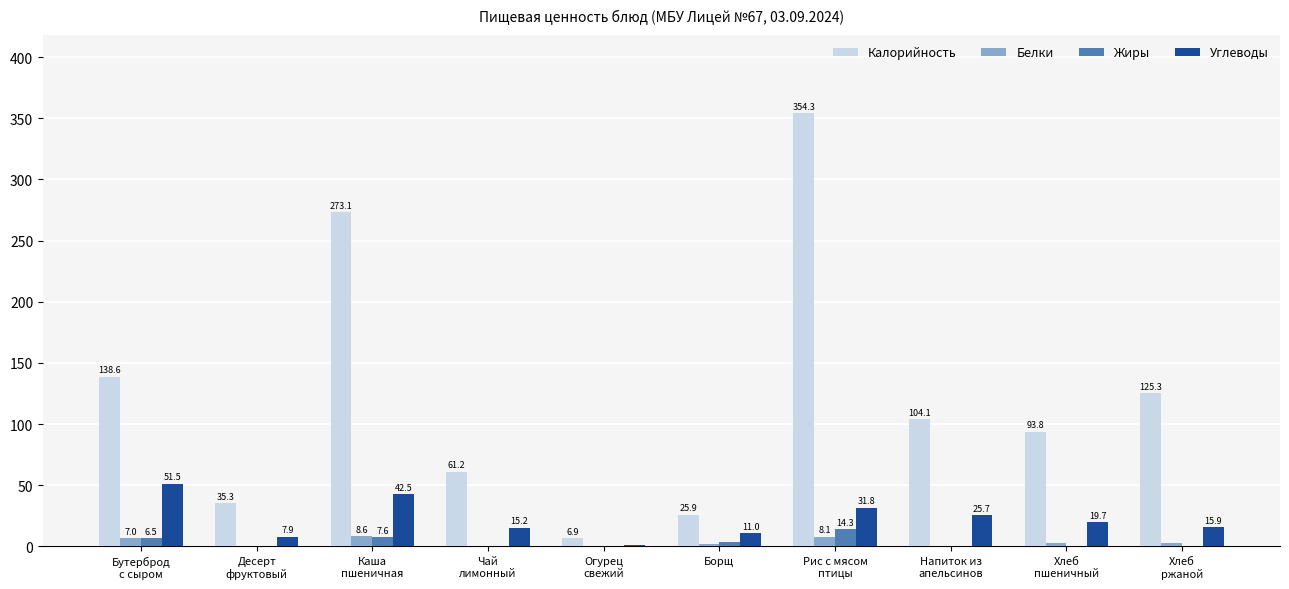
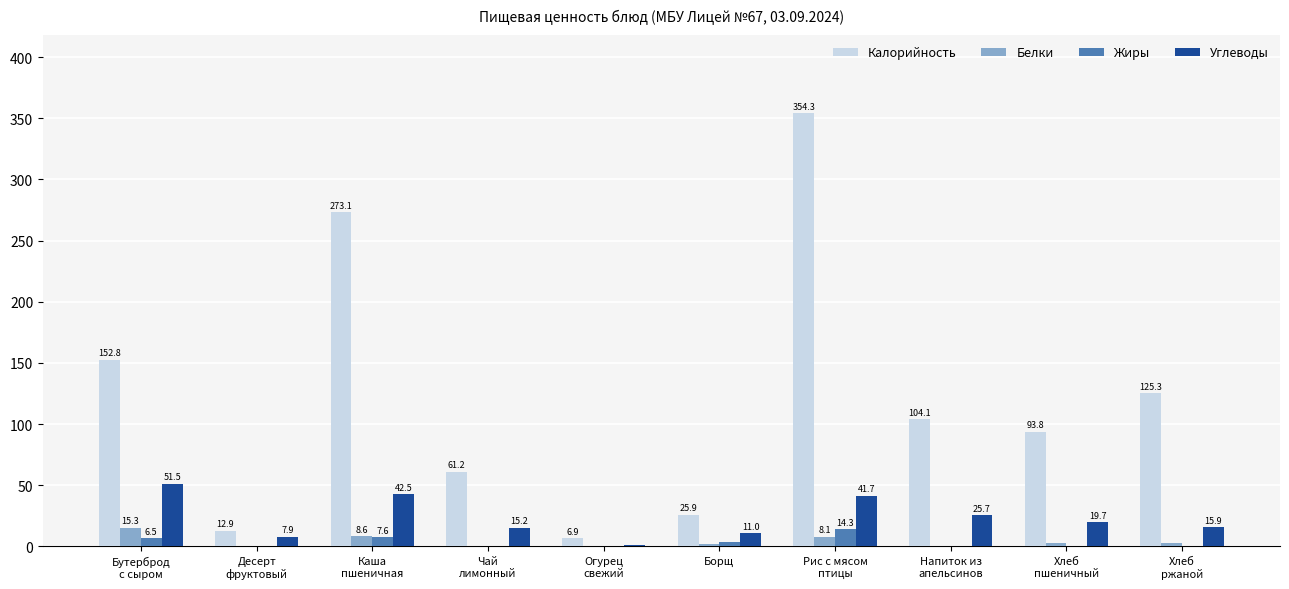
Калорийность, Бутерброд с сыром: 138.6 -> 152.8
Белки, Бутерброд с сыром: 7.0 -> 15.3
Калорийность, Десерт фруктовый: 35.3 -> 12.9
Углеводы, Рис с мясом птицы: 31.8 -> 41.7
